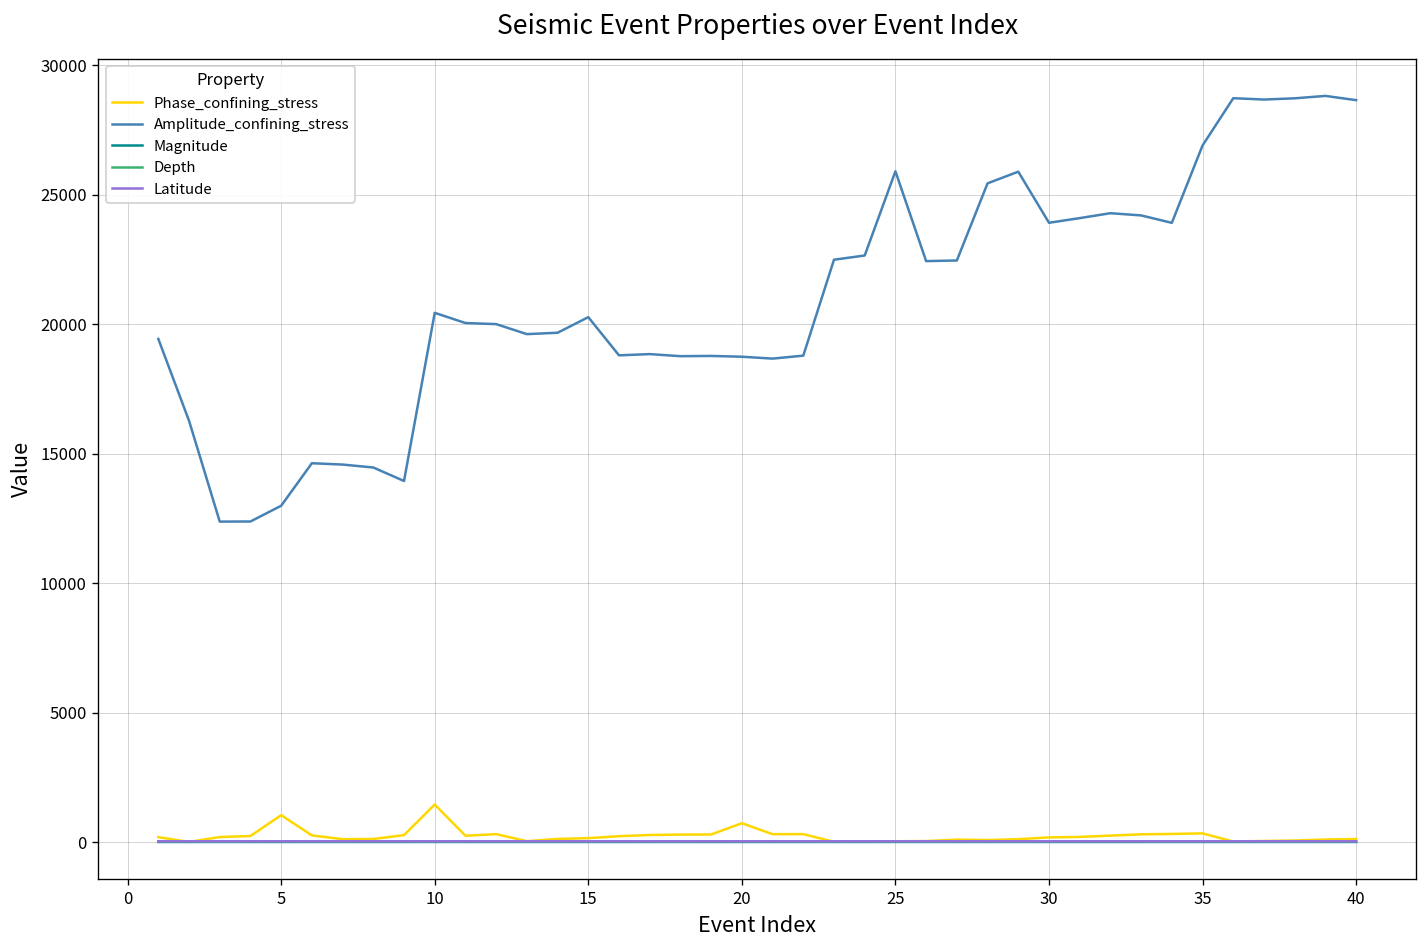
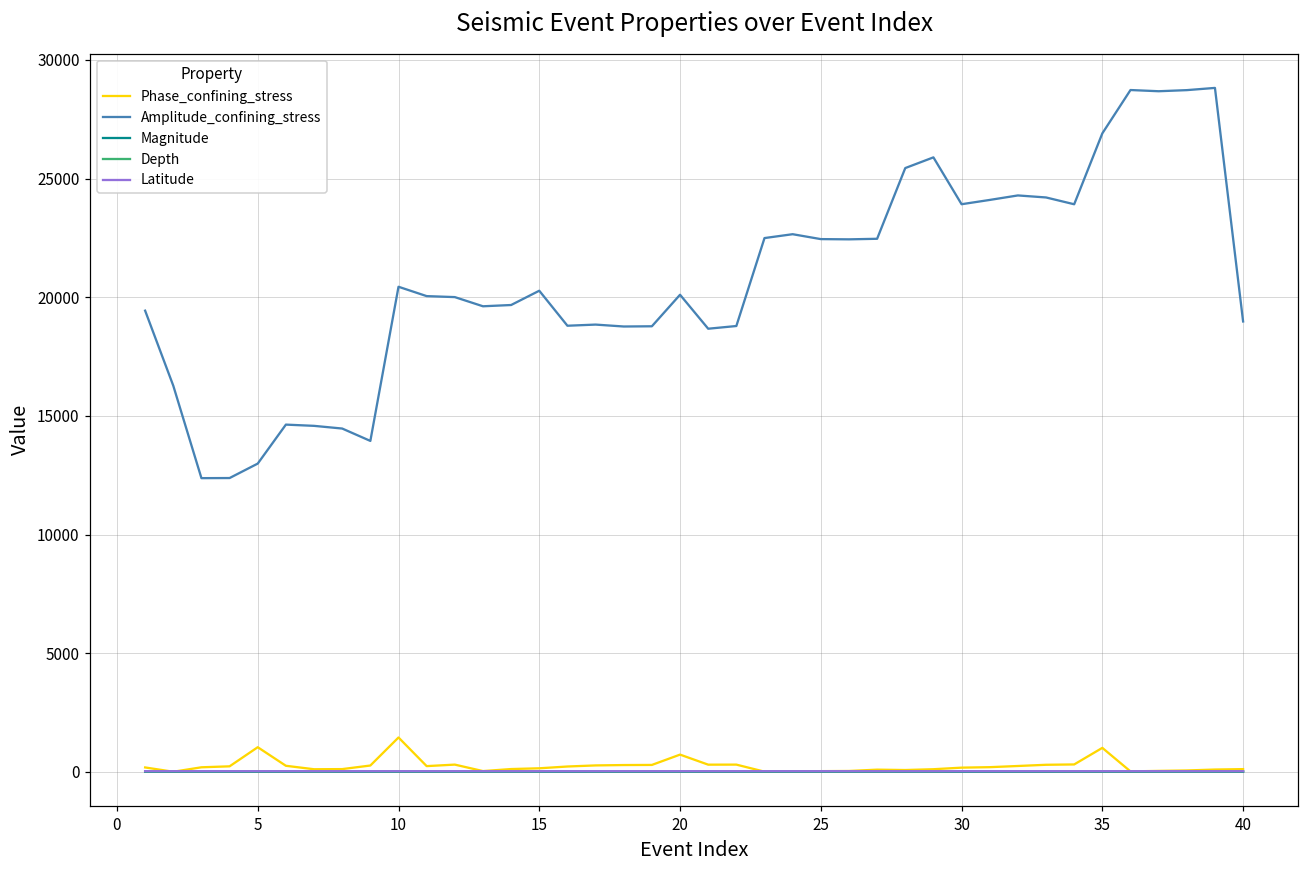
Amplitude_confining_stress, 20: 18700 -> 20100
Amplitude_confining_stress, 25: 25900 -> 22400
Phase_confining_stress, 35: 300 -> 1000
Amplitude_confining_stress, 40: 28700 -> 19000
